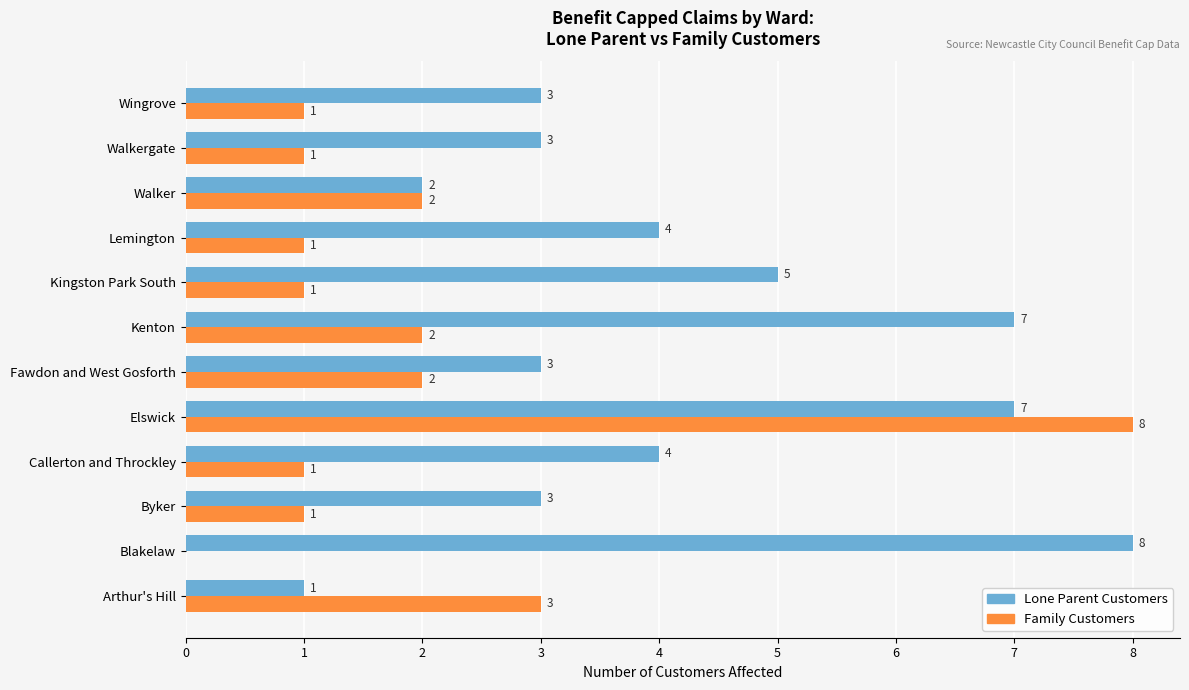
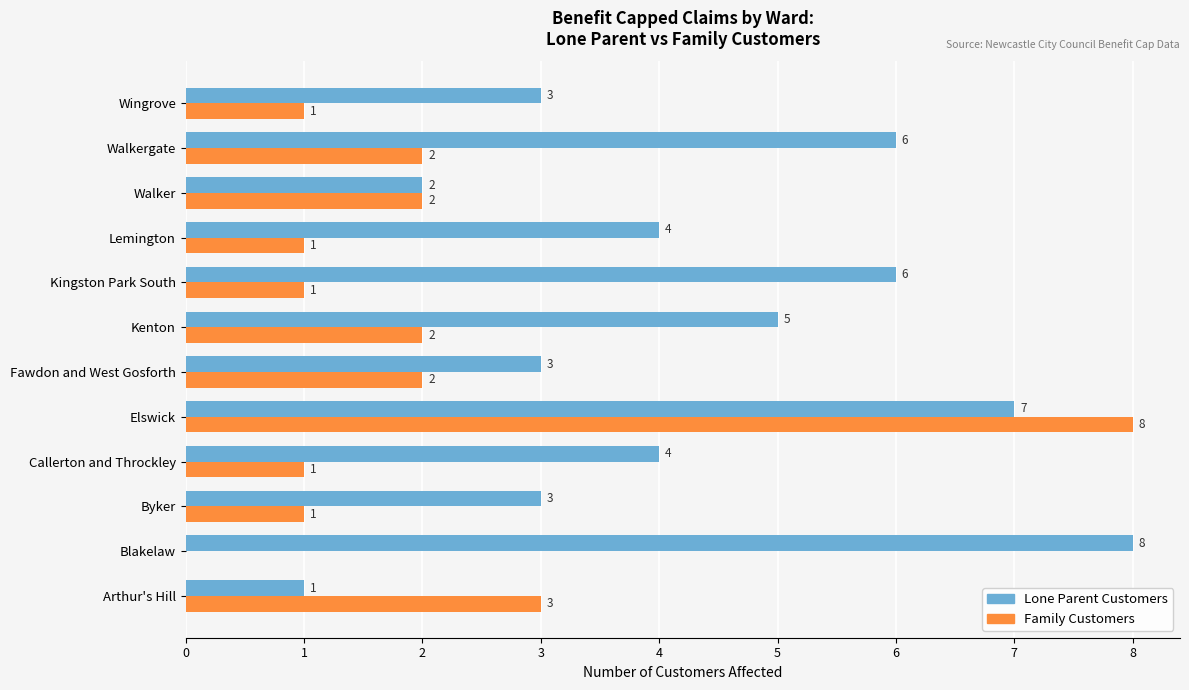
Lone Parent Customers, Walkergate: 3 -> 6
Family Customers, Walkergate: 1 -> 2
Lone Parent Customers, Kingston Park South: 5 -> 6
Lone Parent Customers, Kenton: 7 -> 5
